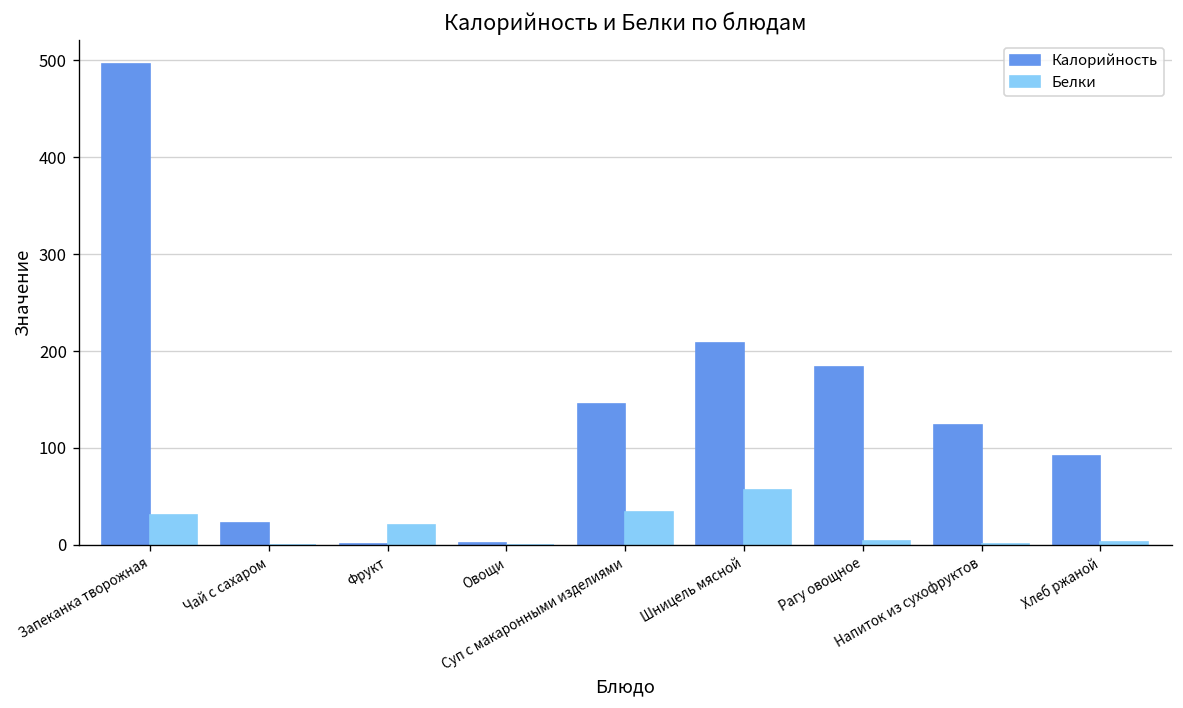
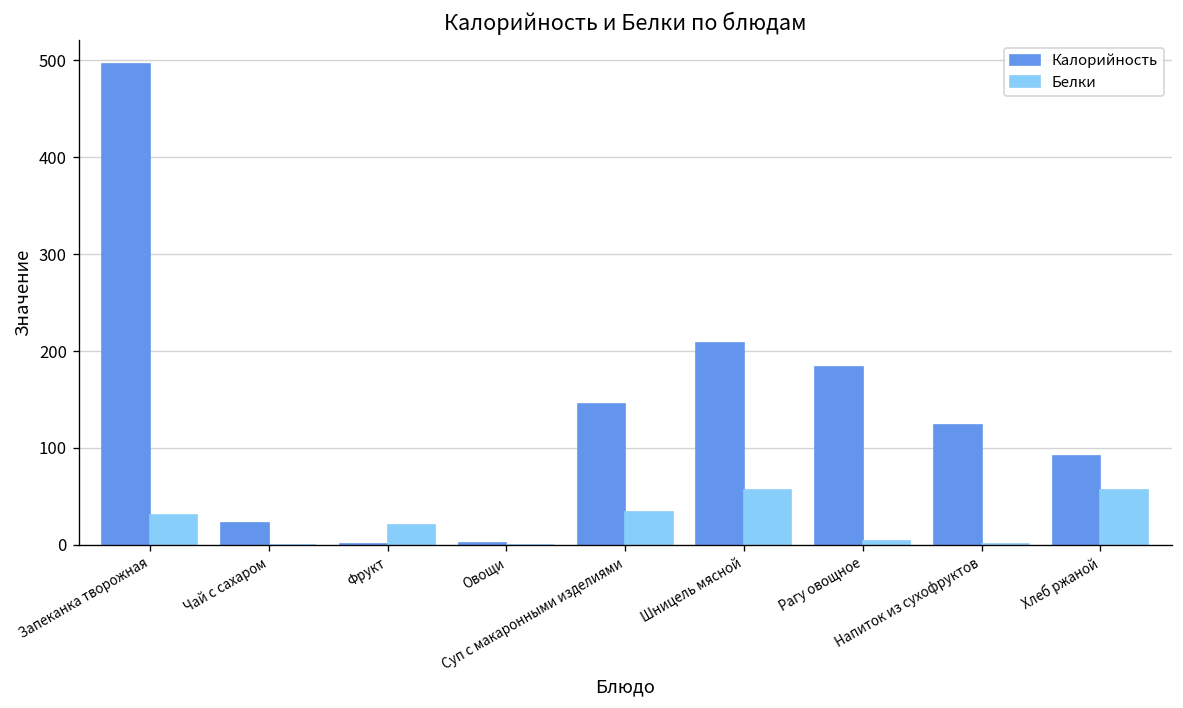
Белки, Хлеб ржаной: 0 -> 60
